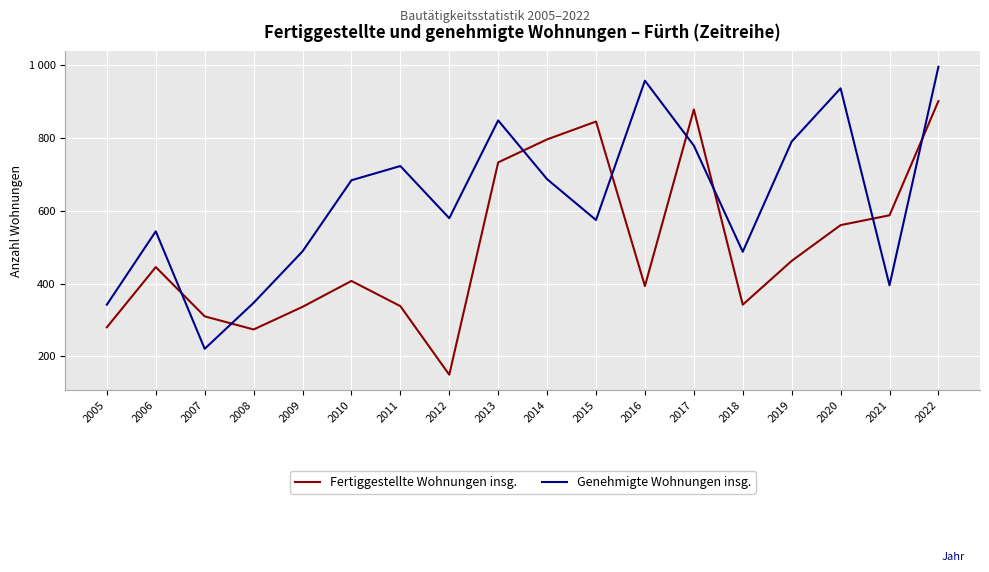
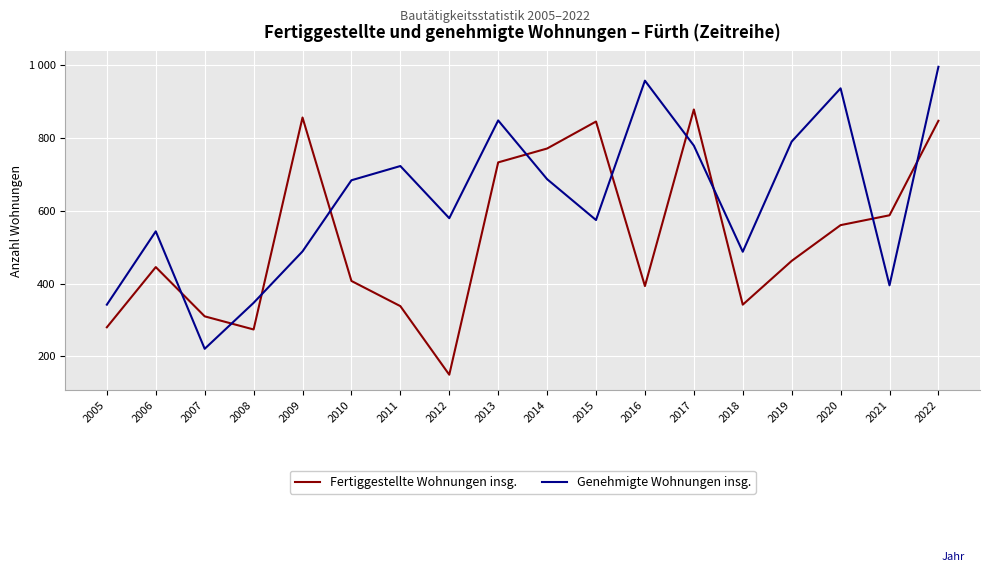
Fertiggestellte Wohnungen insg., 2009: 340 -> 860
Fertiggestellte Wohnungen insg., 2014: 800 -> 770
Fertiggestellte Wohnungen insg., 2022: 900 -> 850
